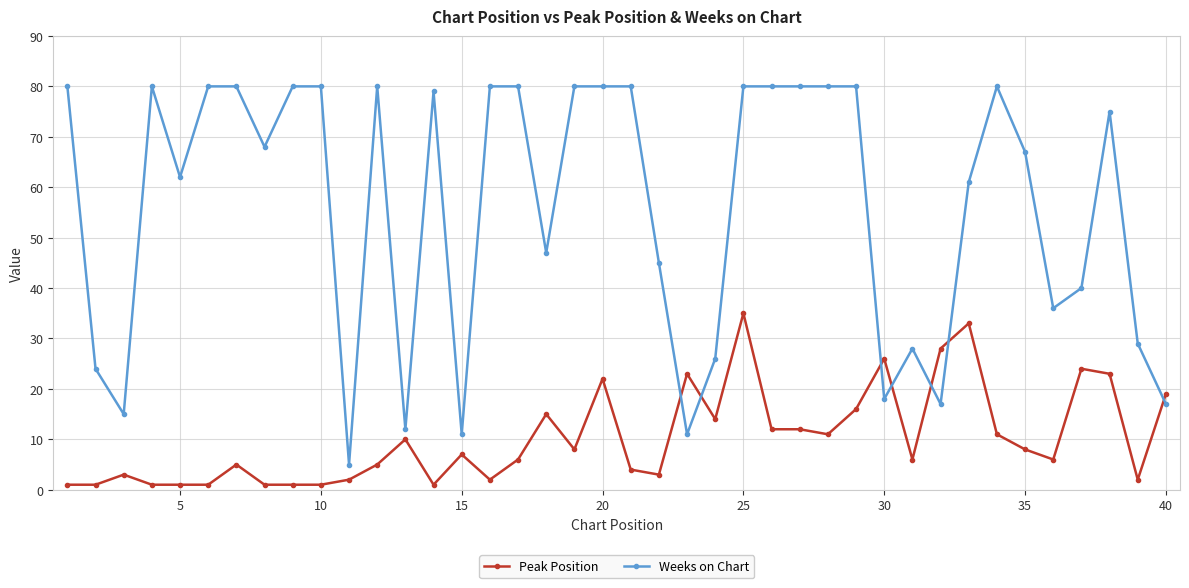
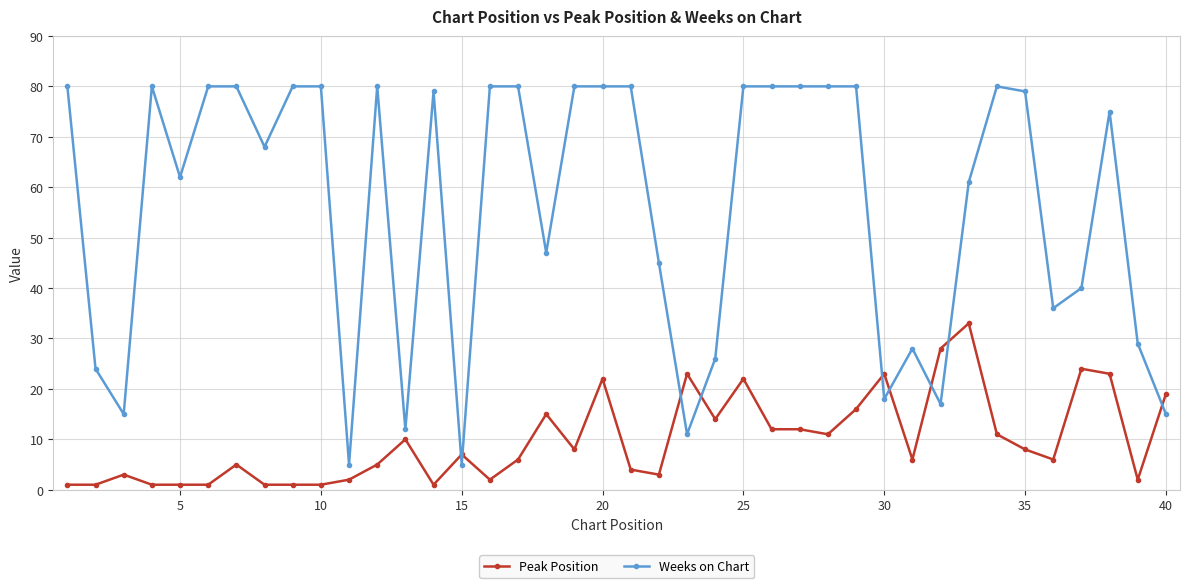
Weeks on Chart, 15: 11 -> 5
Peak Position, 25: 35 -> 22
Peak Position, 30: 26 -> 23
Weeks on Chart, 35: 67 -> 79
Weeks on Chart, 40: 17 -> 15
